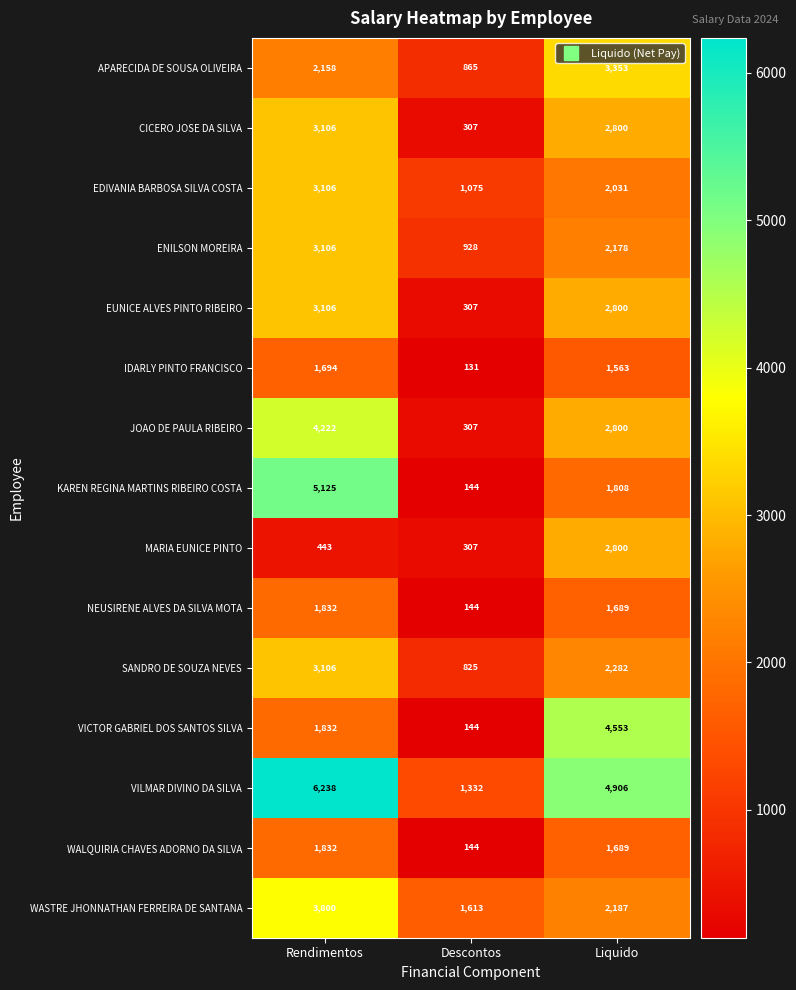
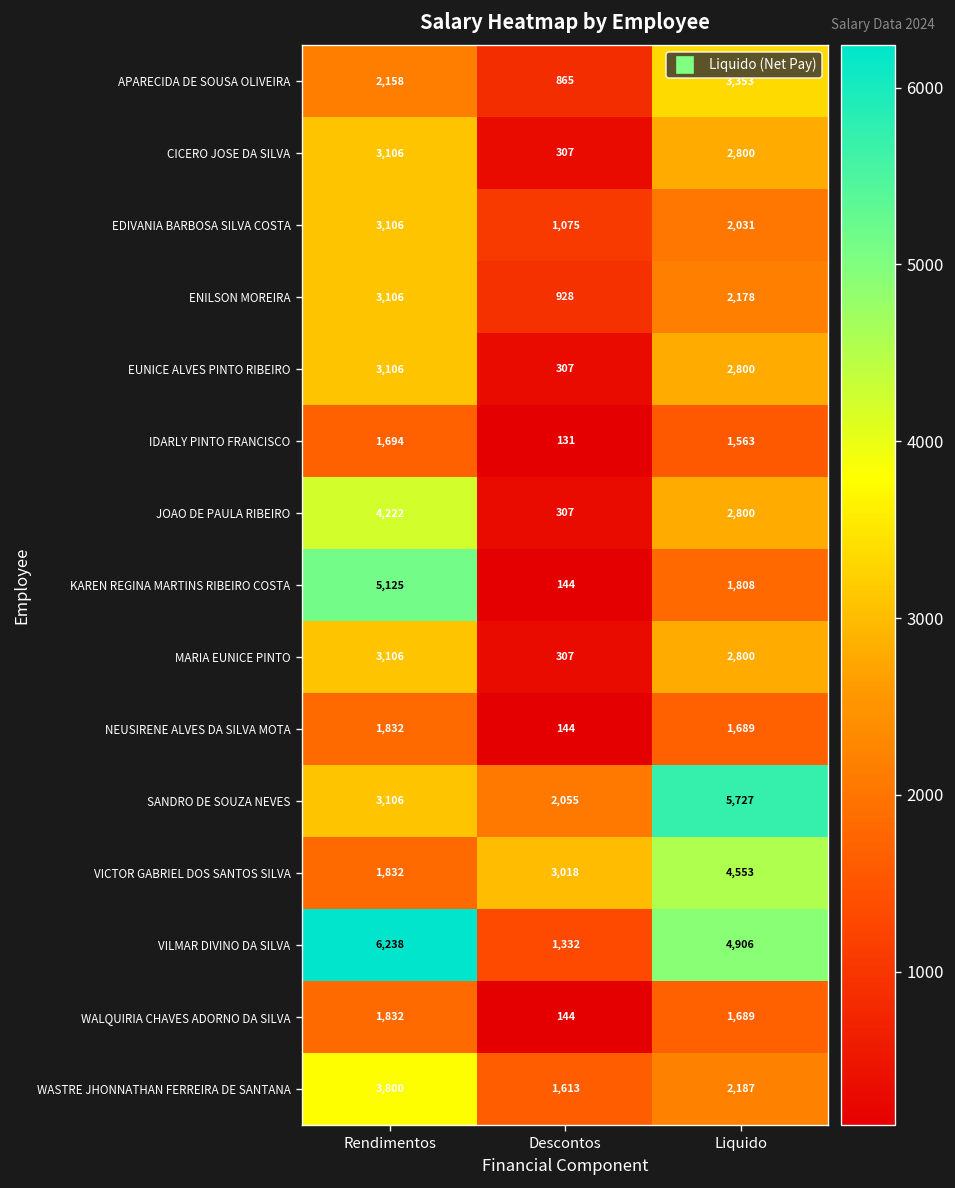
MARIA EUNICE PINTO, Rendimentos: 443 -> 3,106
SANDRO DE SOUZA NEVES, Descontos: 825 -> 2,055
SANDRO DE SOUZA NEVES, Liquido: 2,282 -> 5,727
VICTOR GABRIEL DOS SANTOS SILVA, Descontos: 144 -> 3,018
